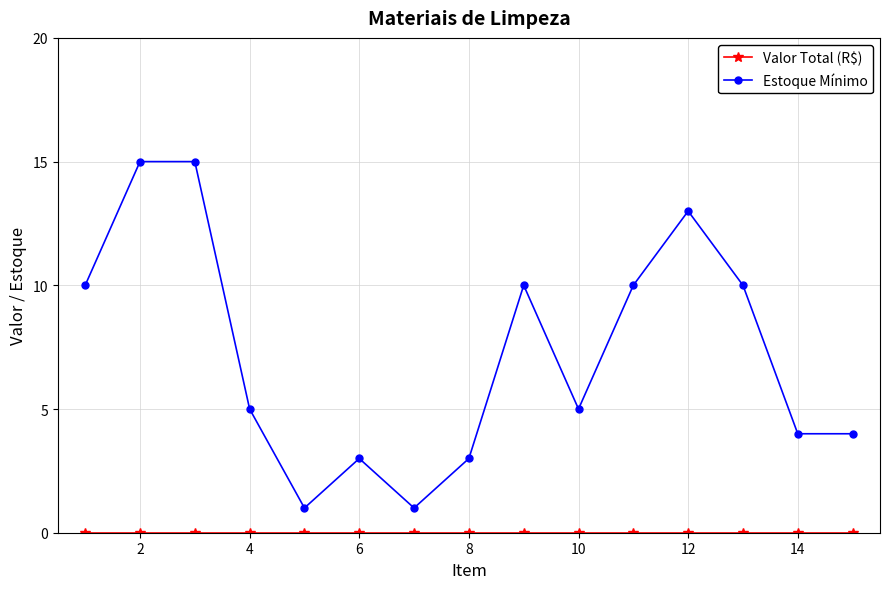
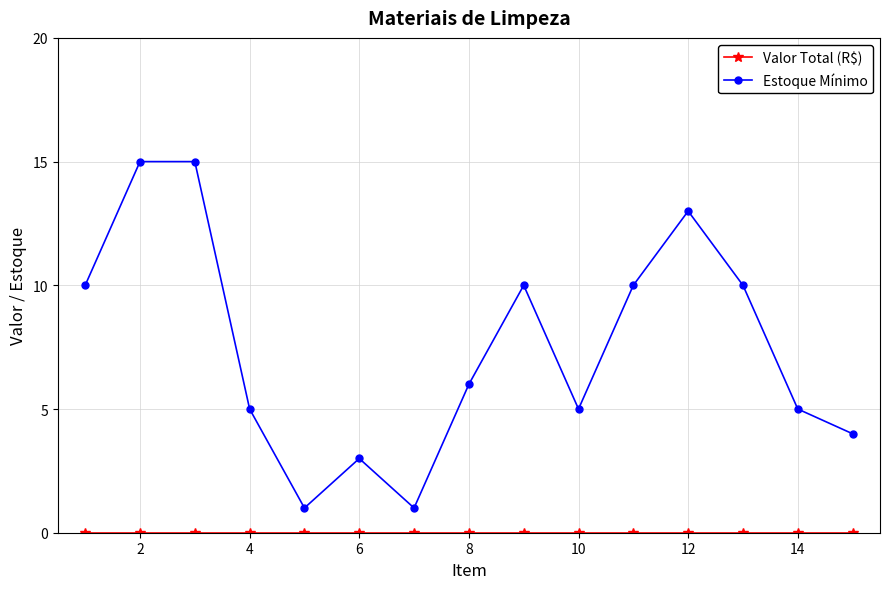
Estoque Mínimo, 8: 3 -> 6
Estoque Mínimo, 14: 4 -> 5
